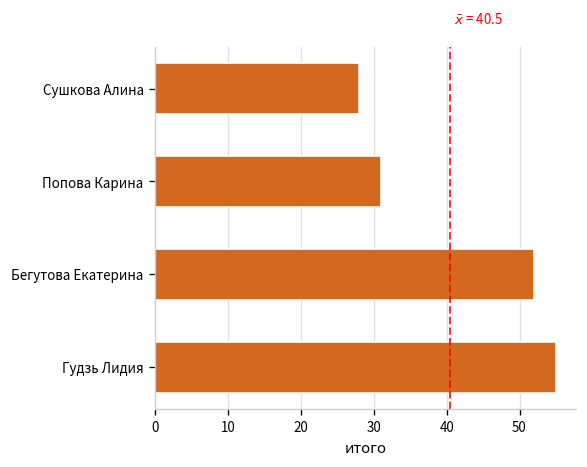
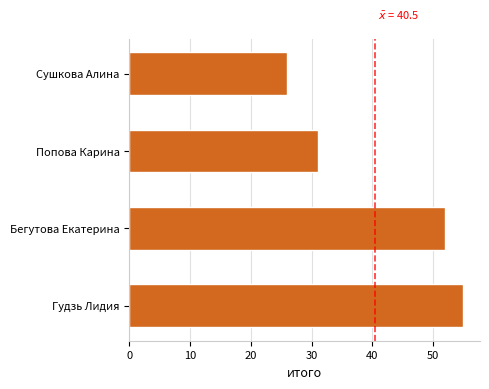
Сушкова Алина: 28 -> 26
